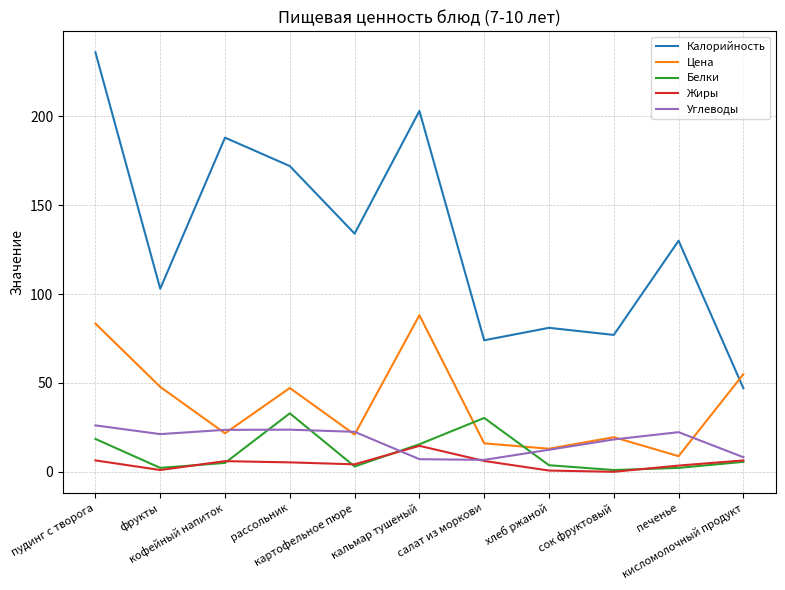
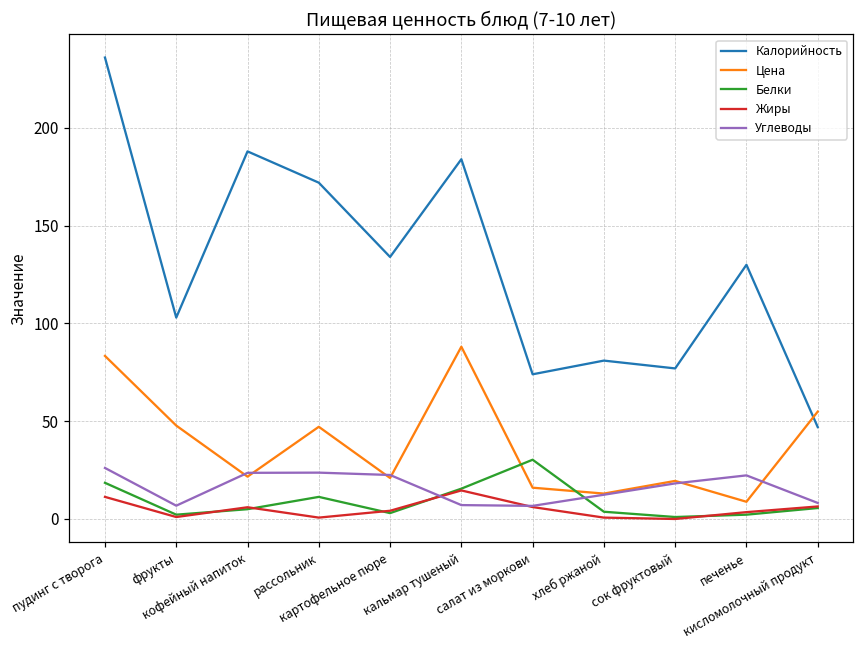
Жиры, пудинг с творога: 6 -> 11
Углеводы, фрукты: 21 -> 7
Белки, рассольник: 33 -> 11
Жиры, рассольник: 5 -> 1
Калорийность, кальмар тушеный: 203 -> 184
